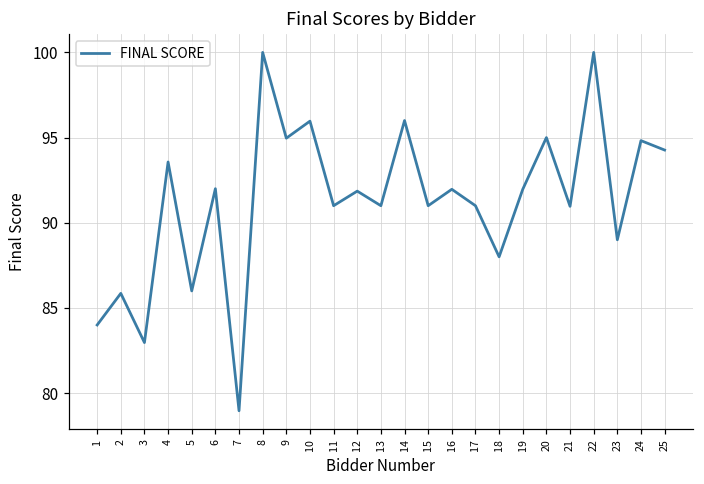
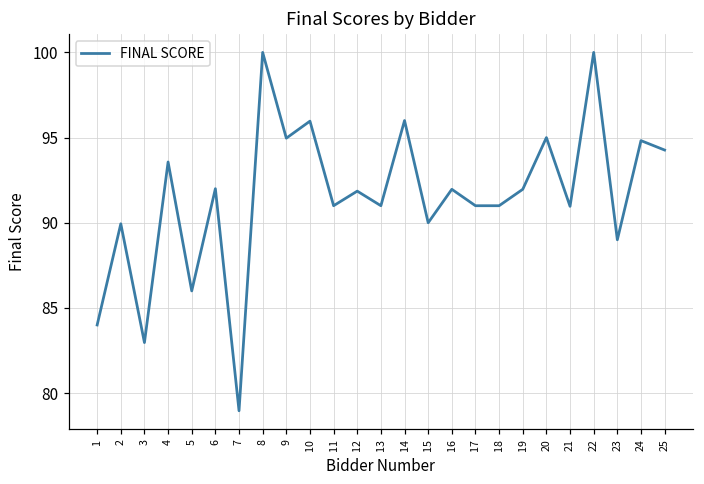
2: 85.9 -> 89.9
15: 91 -> 90
18: 88 -> 91
